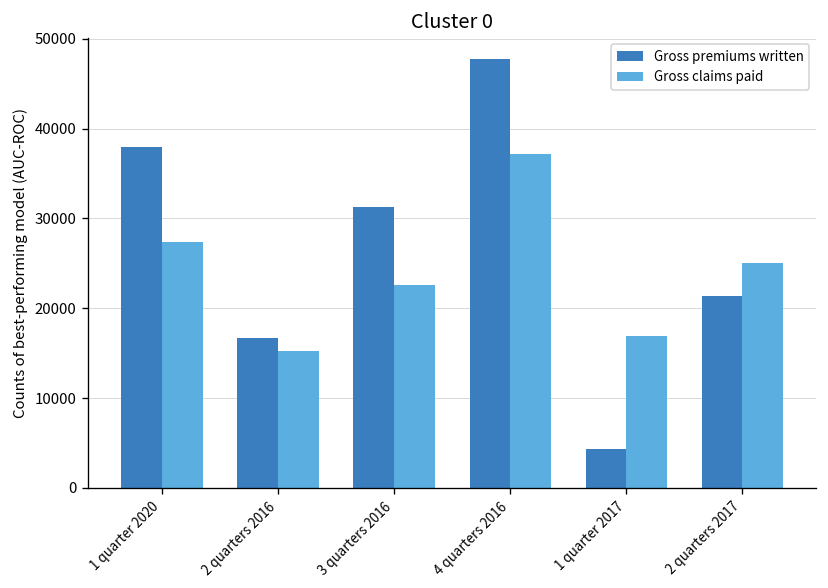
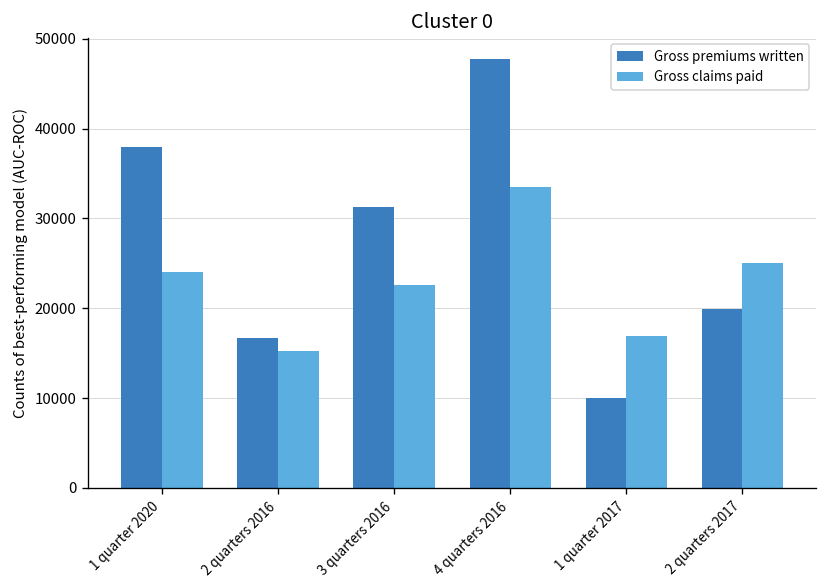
Gross claims paid, 1 quarter 2020: 27000 -> 24000
Gross claims paid, 4 quarters 2016: 37000 -> 33000
Gross premiums written, 1 quarter 2017: 4000 -> 10000
Gross premiums written, 2 quarters 2017: 21000 -> 20000
